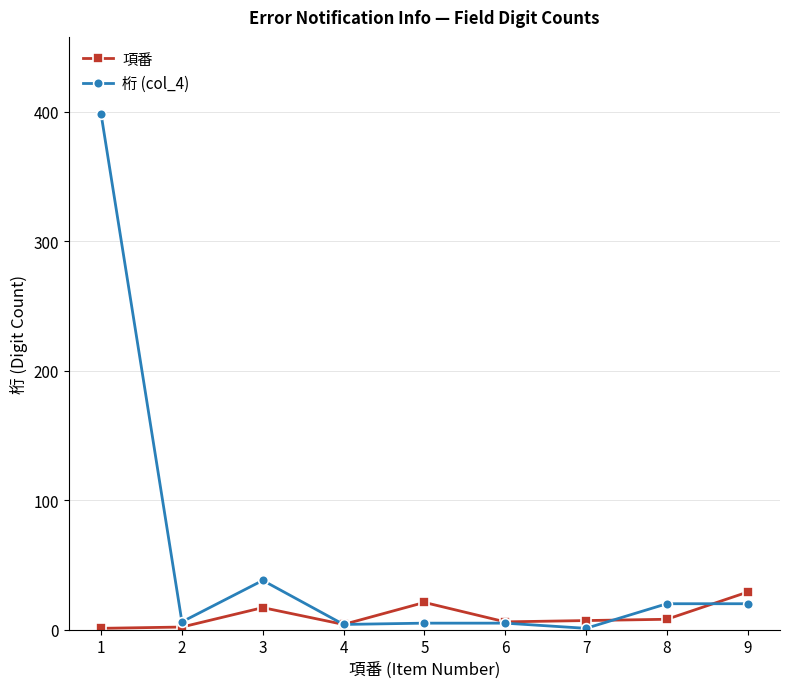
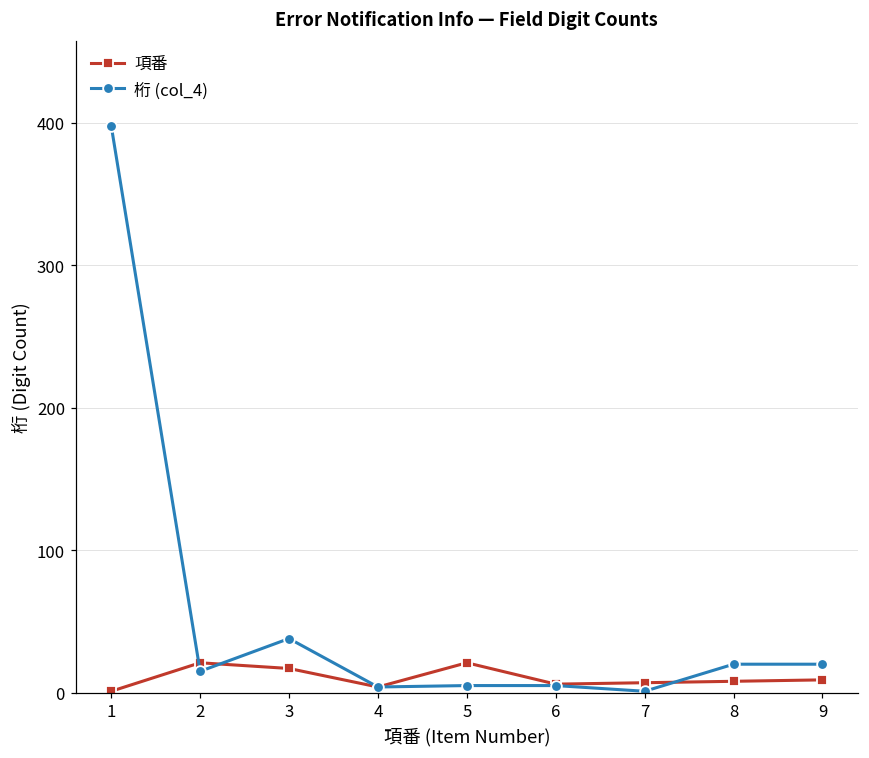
項番, 2: 2 -> 21
桁 (col_4), 2: 6 -> 15
項番, 9: 29 -> 9
